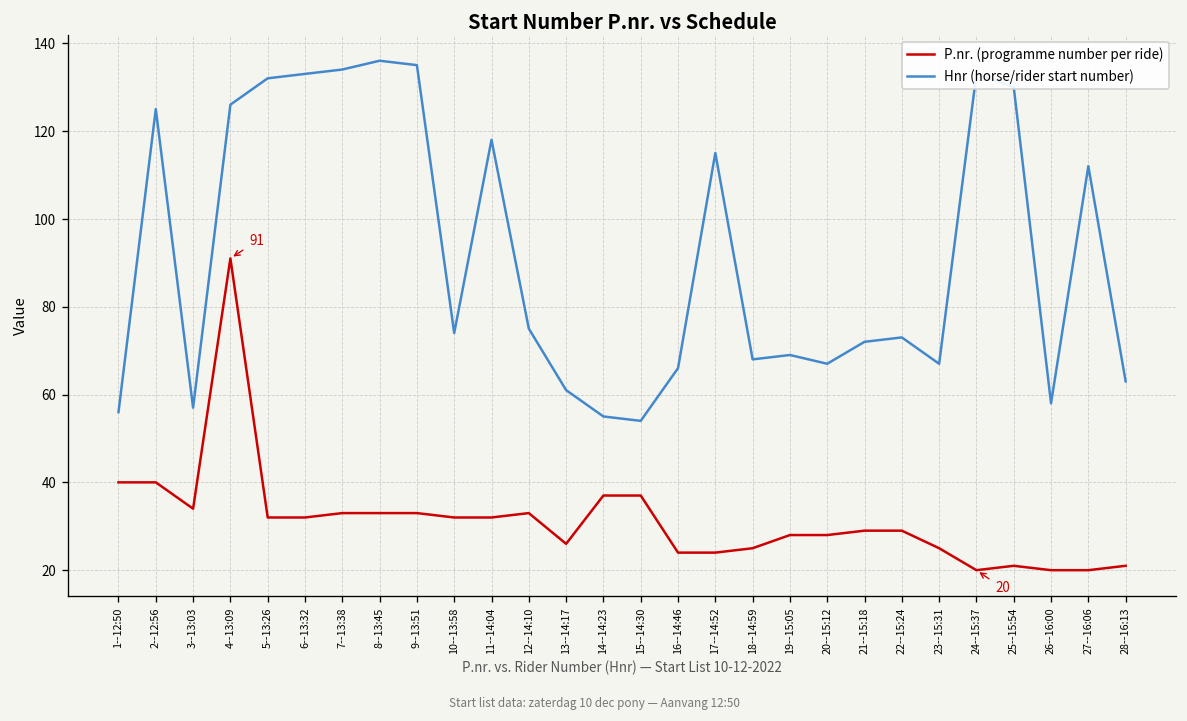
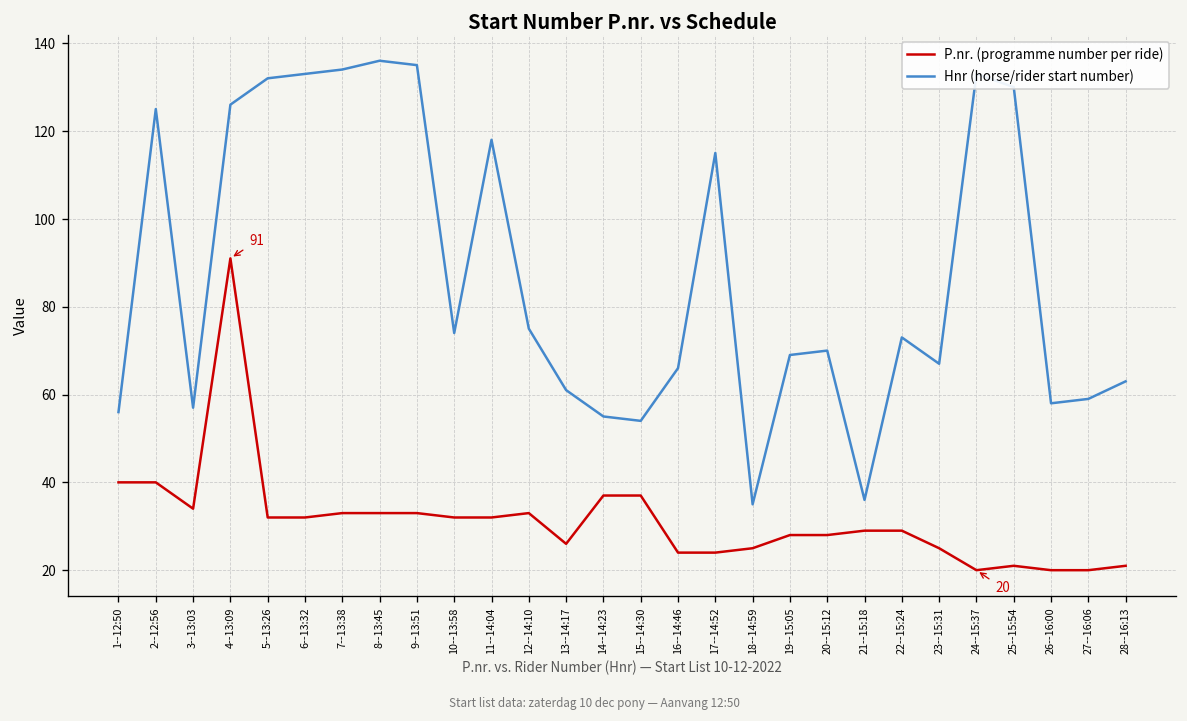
Hnr (horse/rider start number), 18--14:59: 68 -> 35
Hnr (horse/rider start number), 20--15:12: 67 -> 70
Hnr (horse/rider start number), 21--15:18: 72 -> 36
Hnr (horse/rider start number), 27--16:06: 112 -> 59
